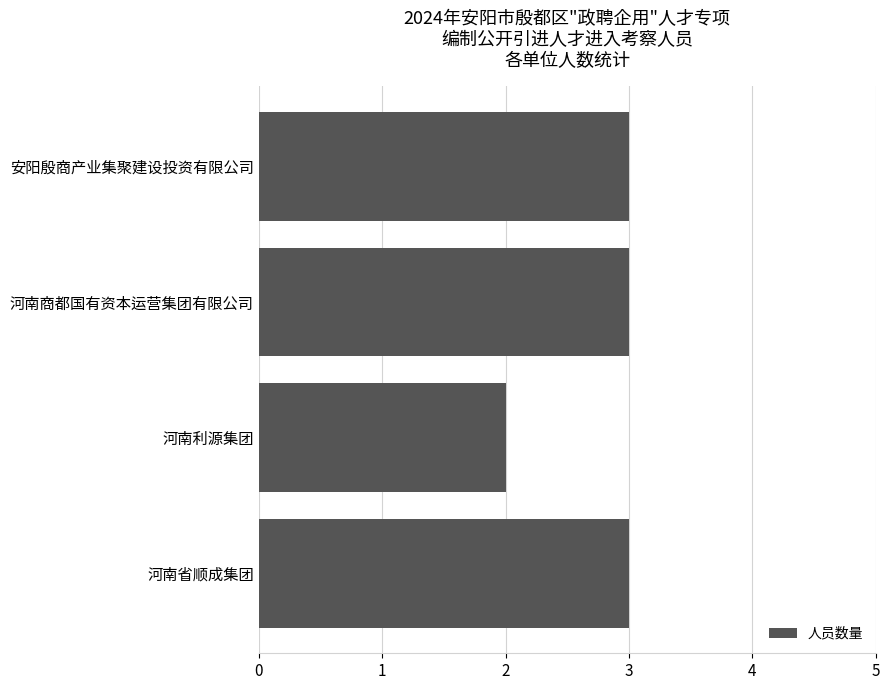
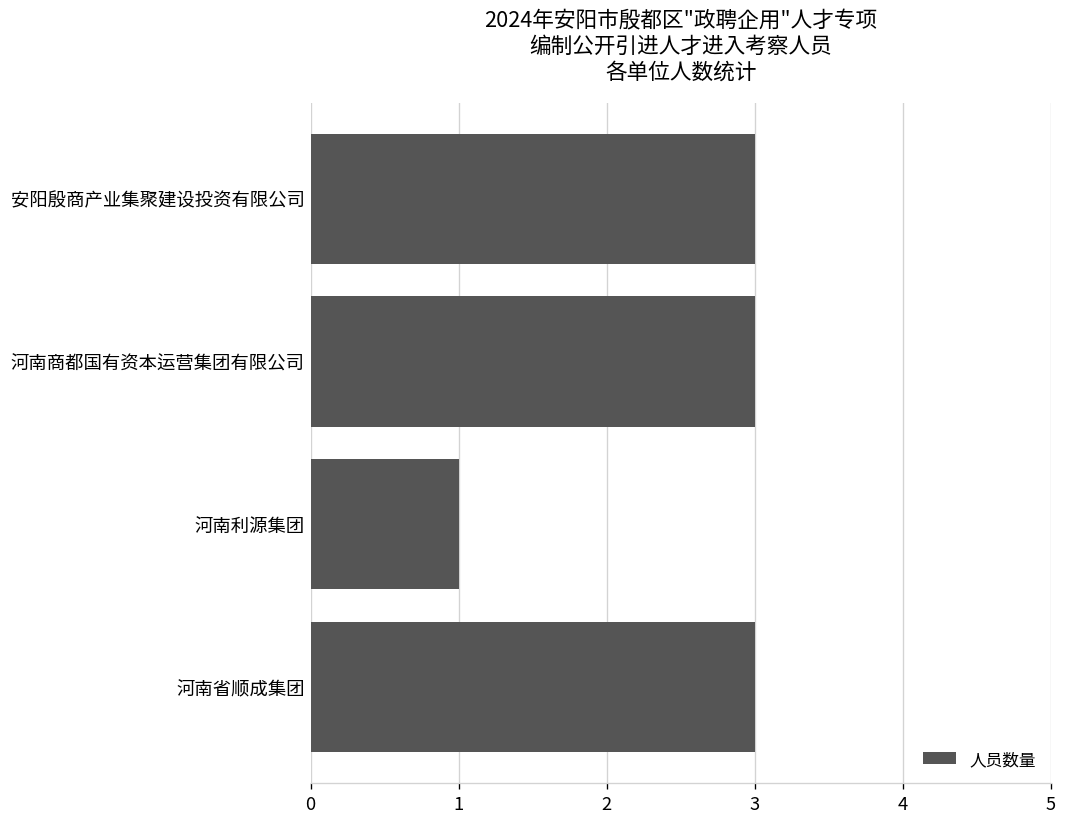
河南利源集团: 2 -> 1
